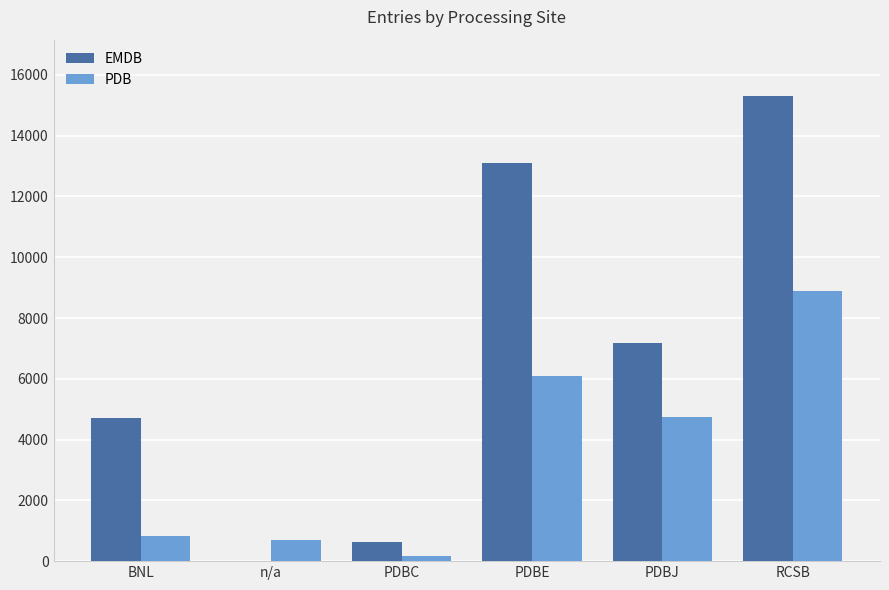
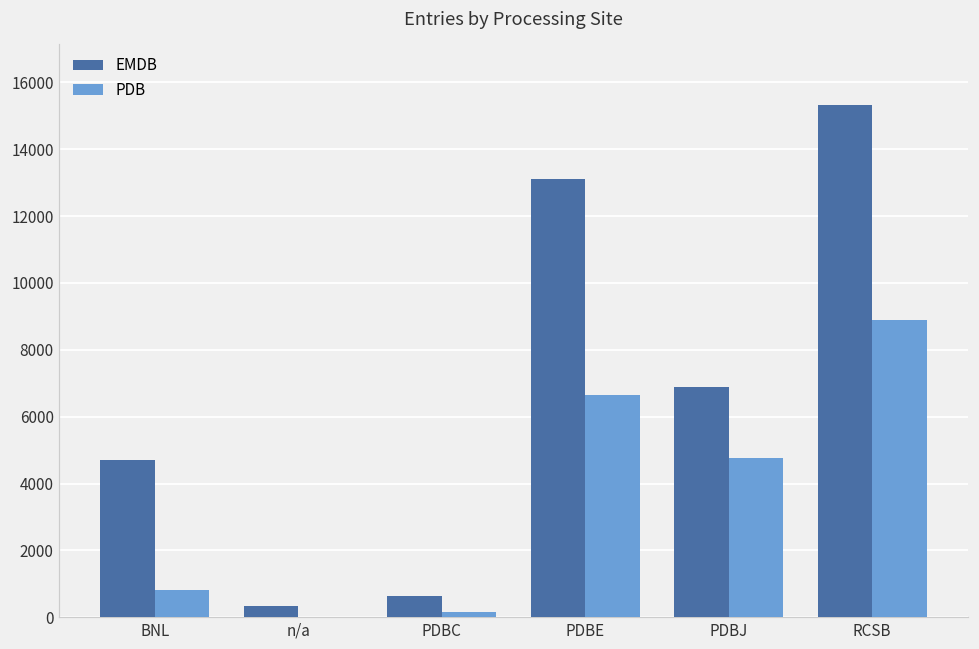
EMDB, n/a: 0 -> 300
PDB, n/a: 700 -> 0
PDB, PDBE: 6100 -> 6600
EMDB, PDBJ: 7200 -> 6900
